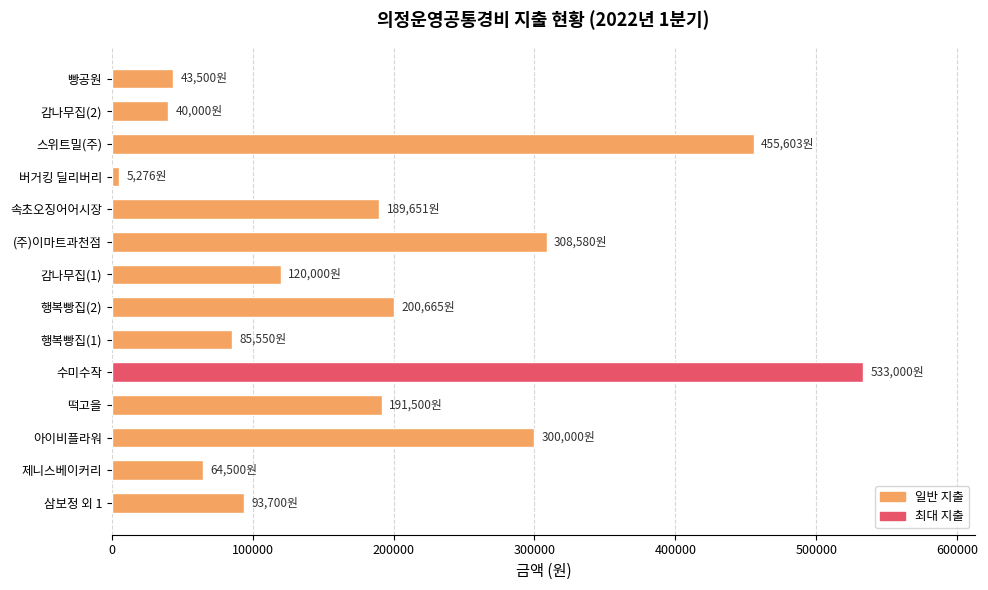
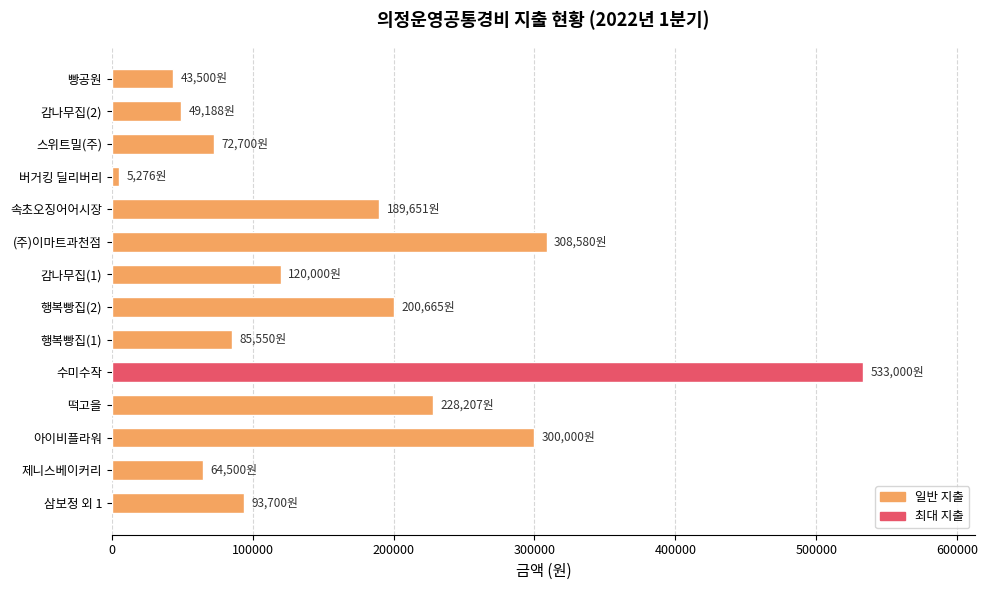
감나무집(2): 40,000원 -> 49,188원
스위트밀(주): 455,603원 -> 72,700원
떡고을: 191,500원 -> 228,207원
